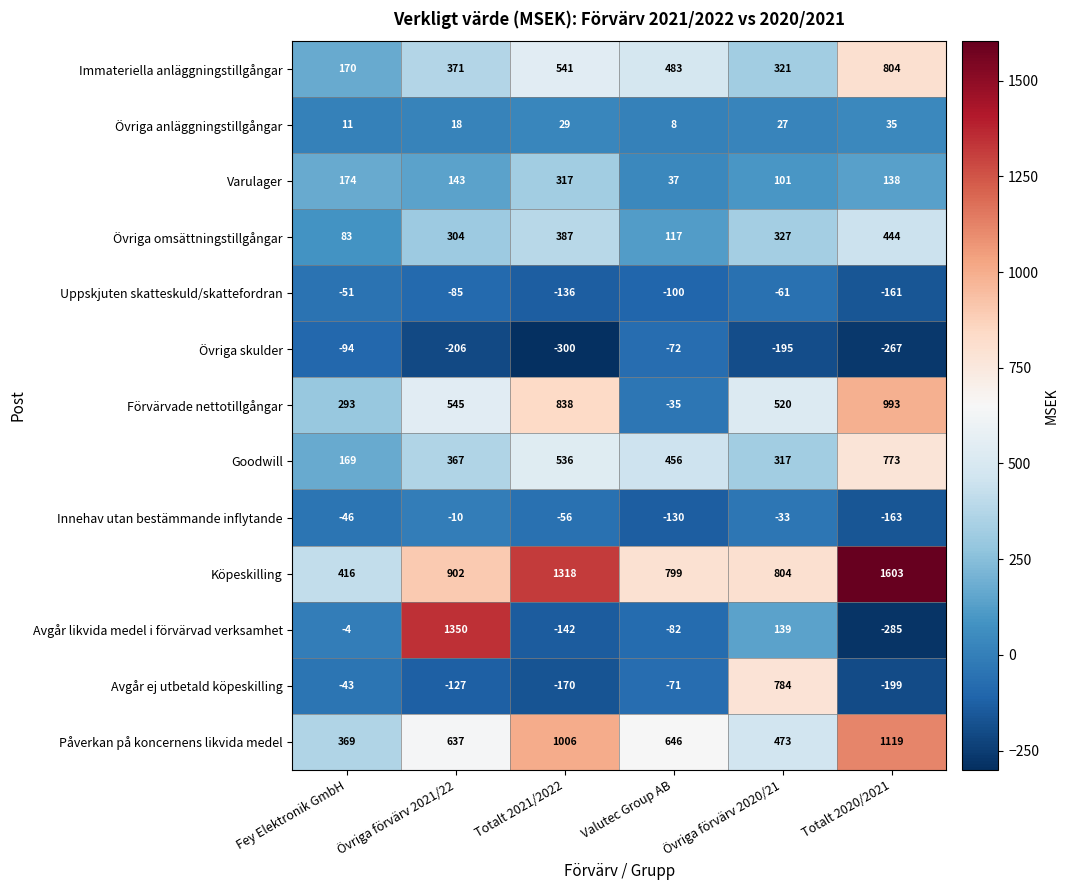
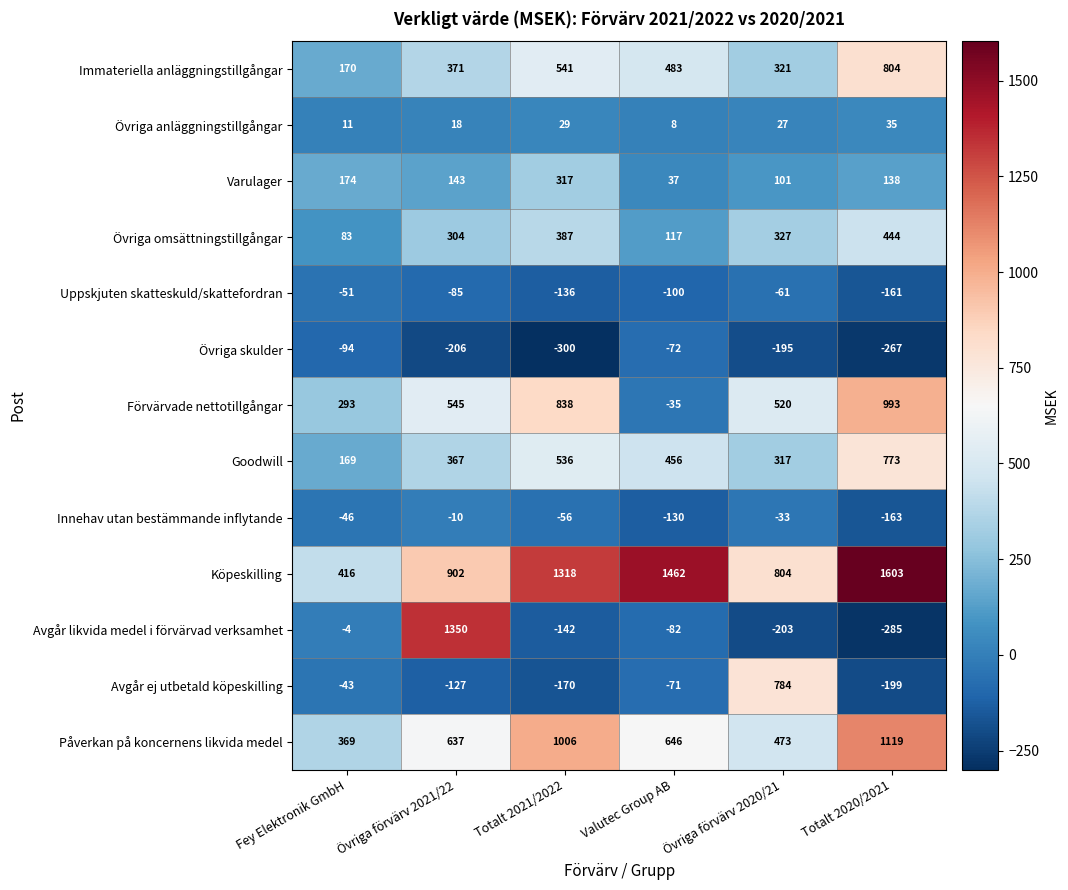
Köpeskilling, Valutec Group AB: 799 -> 1462
Avgår likvida medel i förvärvad verksamhet, Övriga förvärv 2020/21: 139 -> -203
